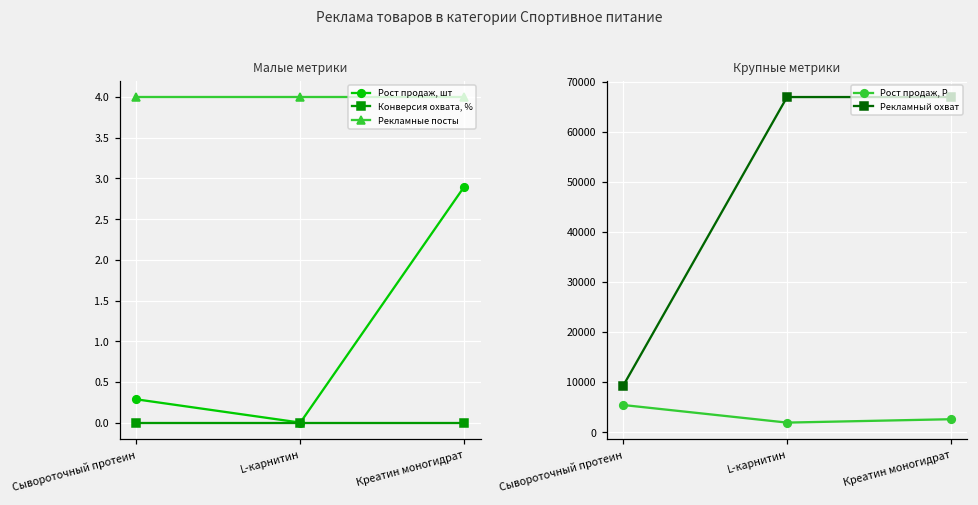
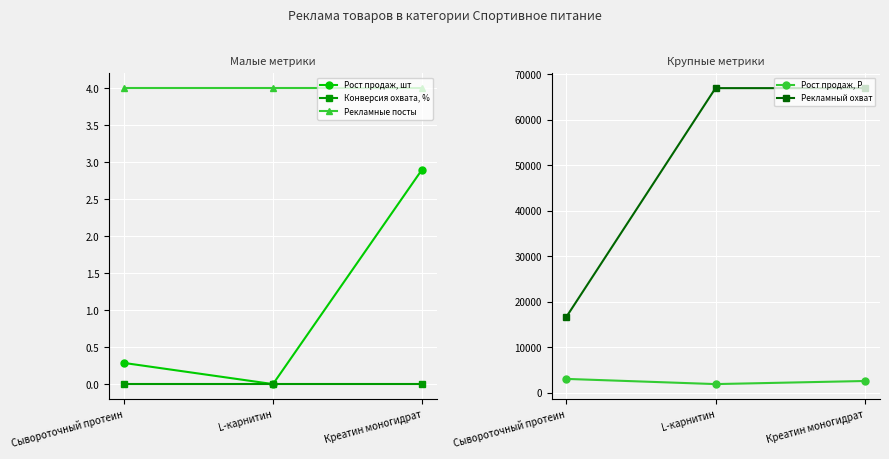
Крупные метрики, Рост продаж, Р, Сывороточный протеин: 5000 -> 3000
Крупные метрики, Рекламный охват, Сывороточный протеин: 9000 -> 17000
